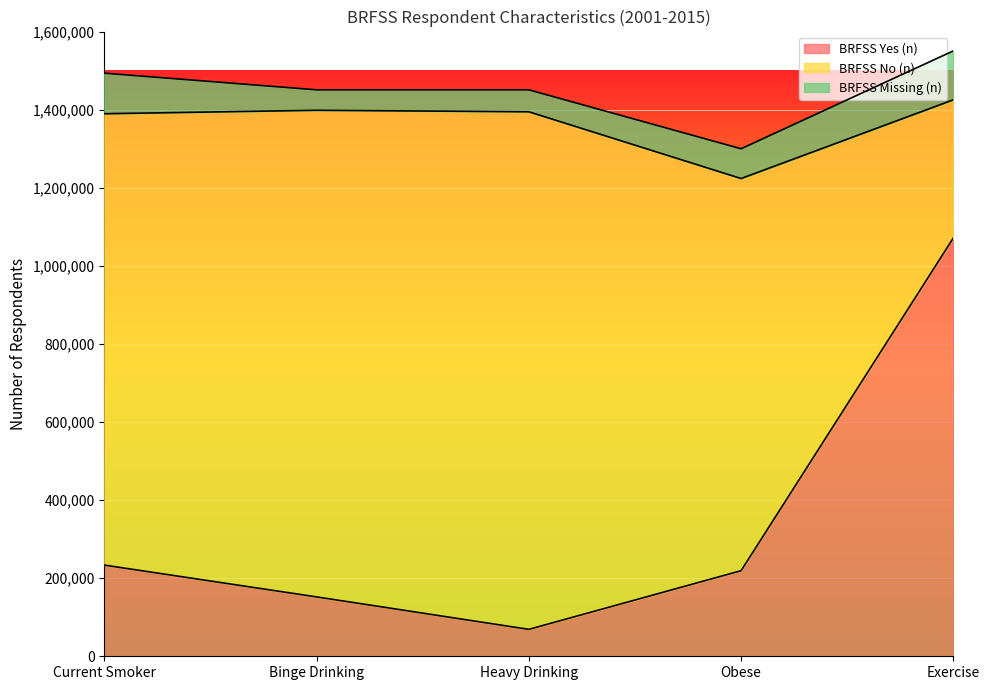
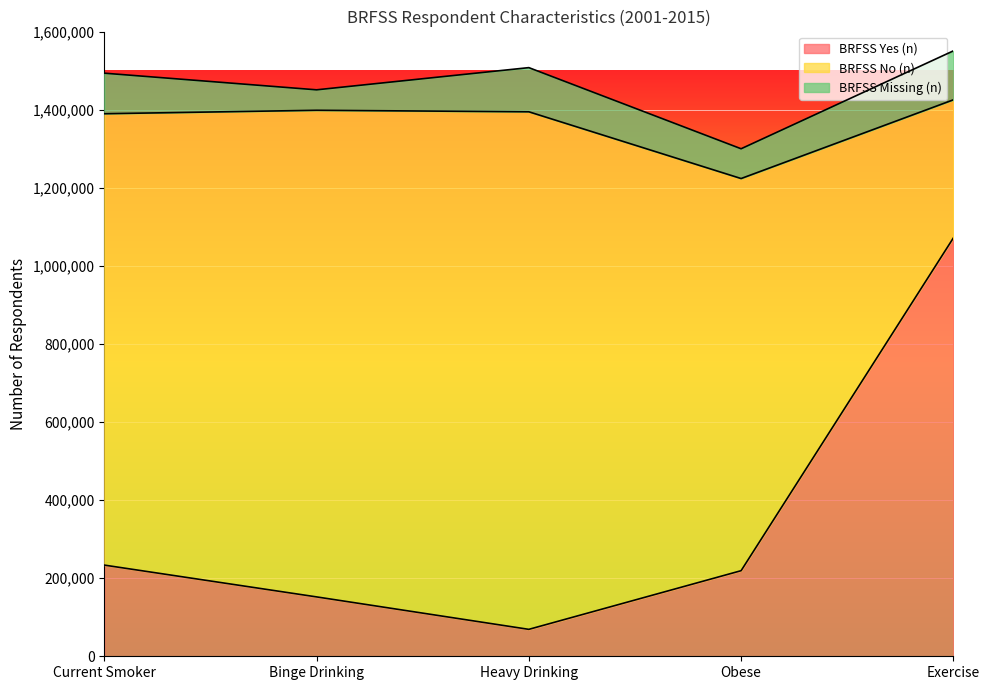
BRFSS Missing (n), Heavy Drinking: 60,000 -> 110,000
